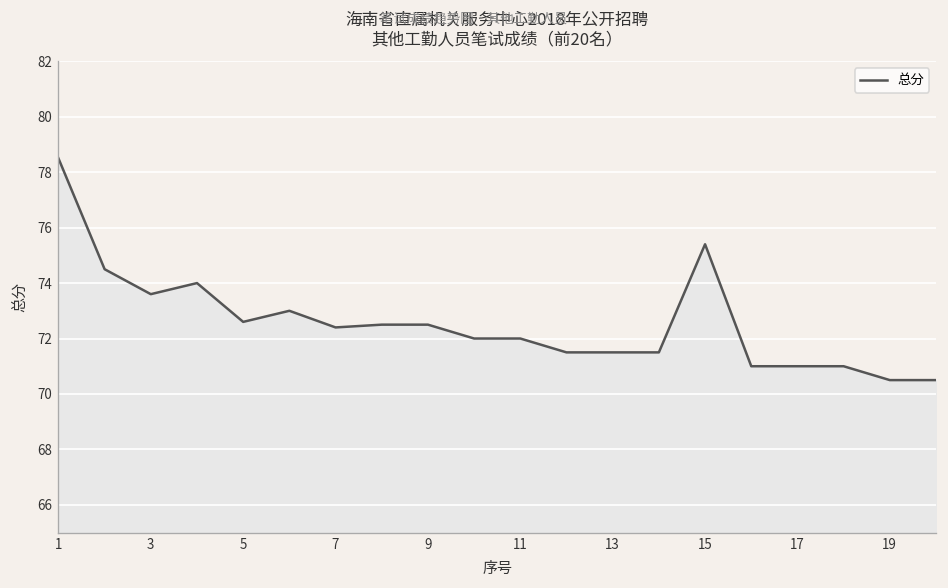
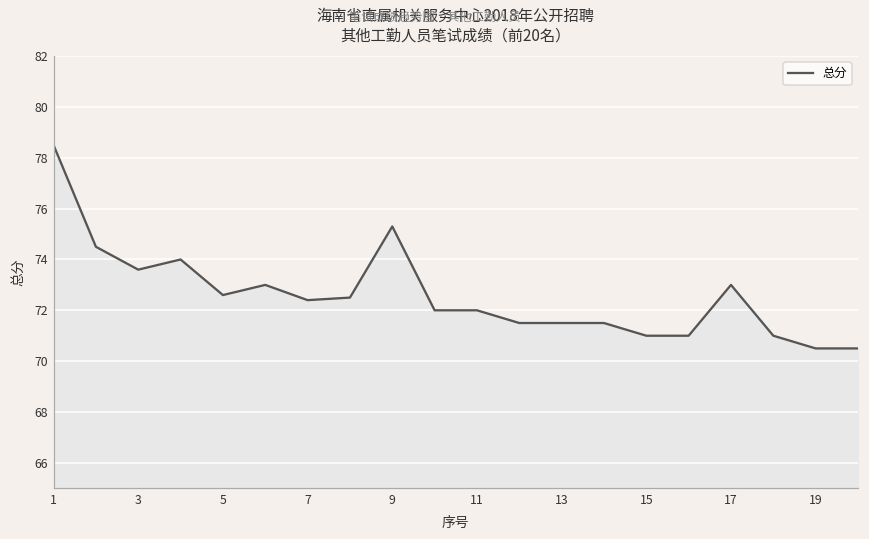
9: 72.5 -> 75.3
15: 75.4 -> 71.0
17: 71 -> 73
